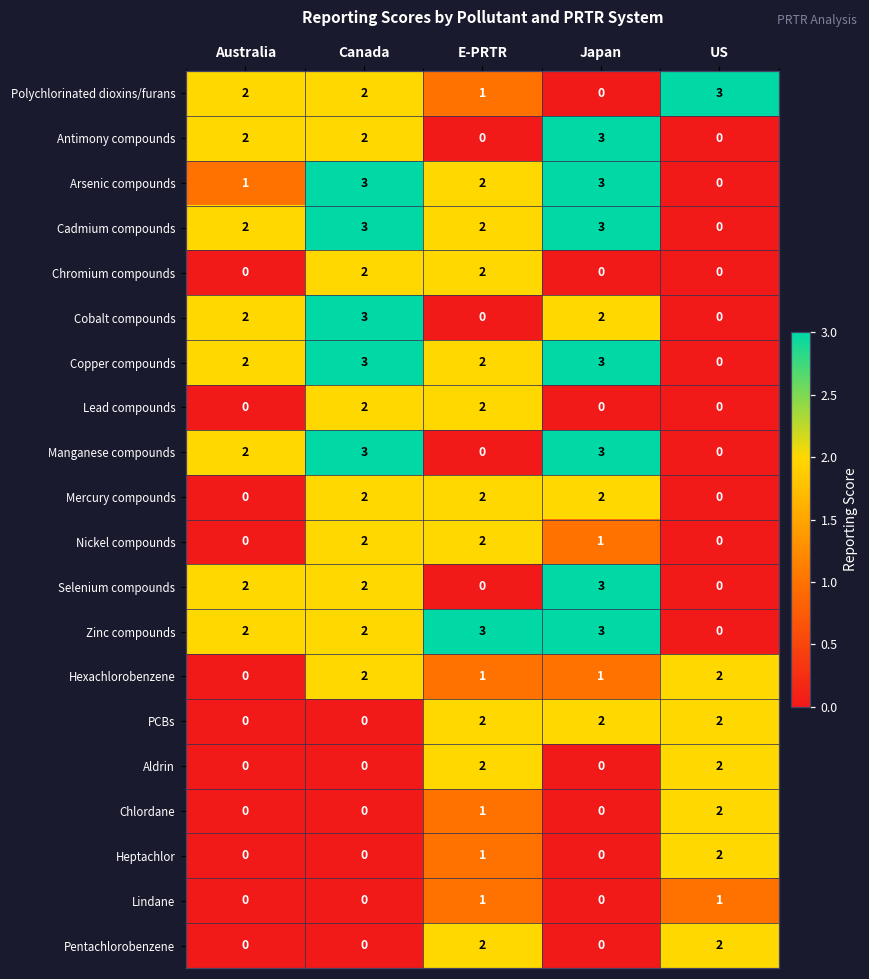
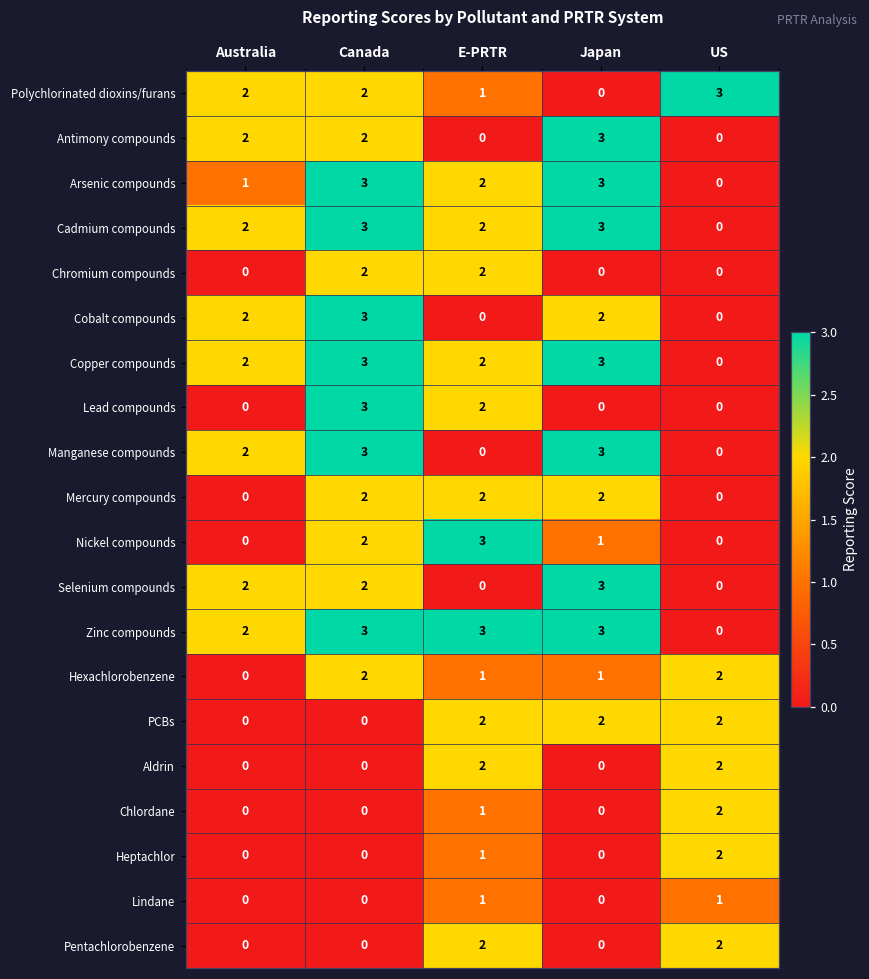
Lead compounds, Canada: 2 -> 3
Nickel compounds, E-PRTR: 2 -> 3
Zinc compounds, Canada: 2 -> 3
